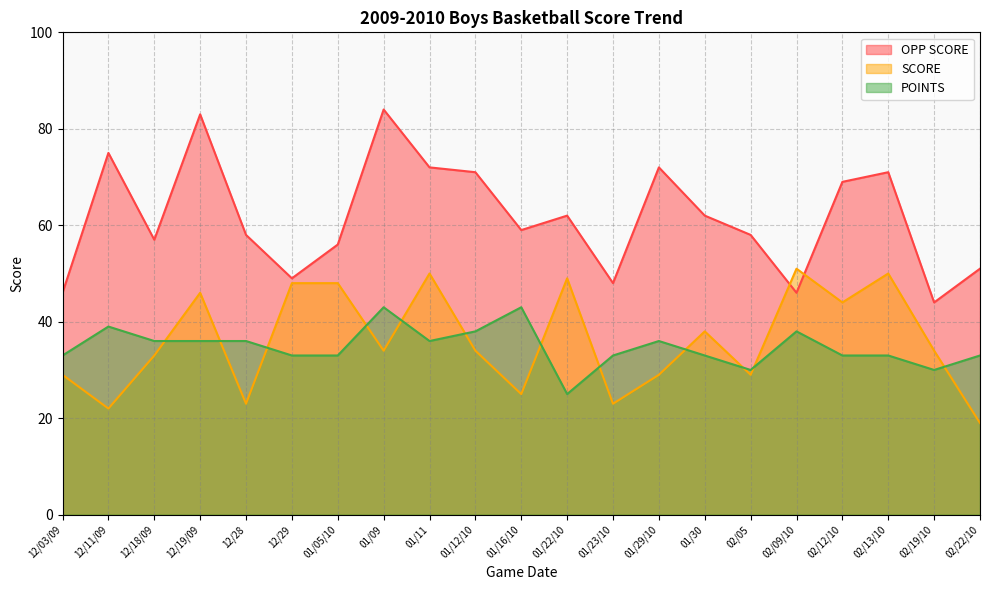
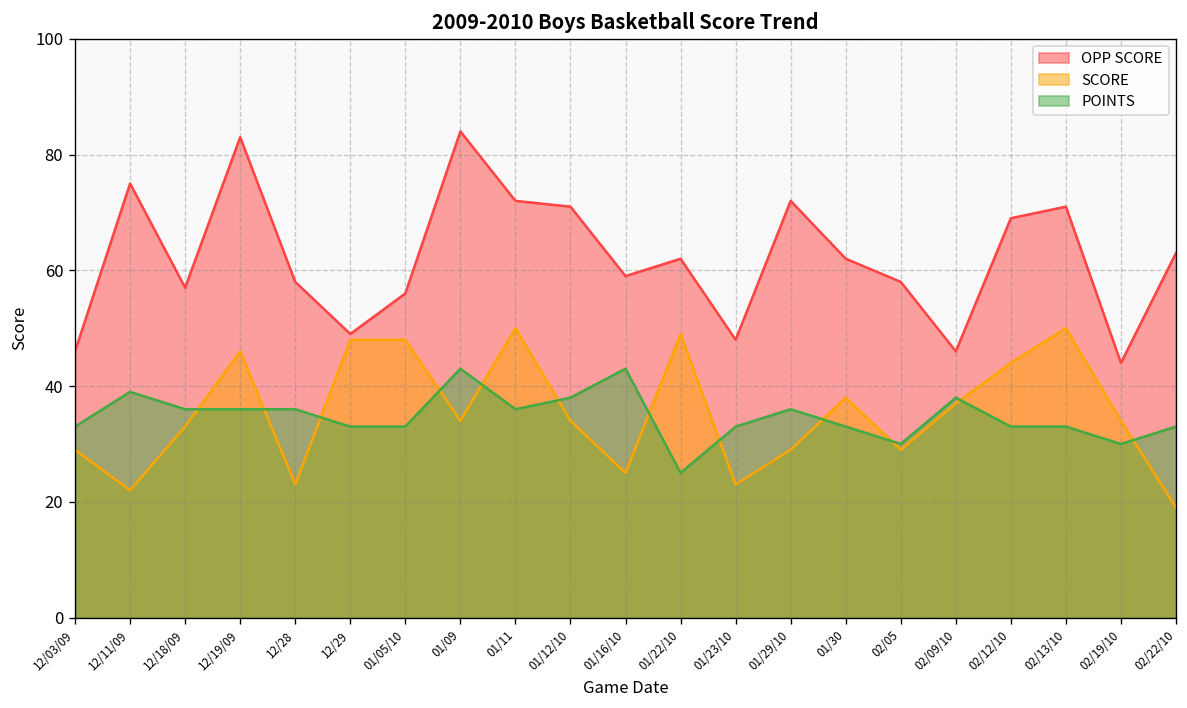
SCORE, 02/09/10: 51 -> 37
OPP SCORE, 02/22/10: 51 -> 63
